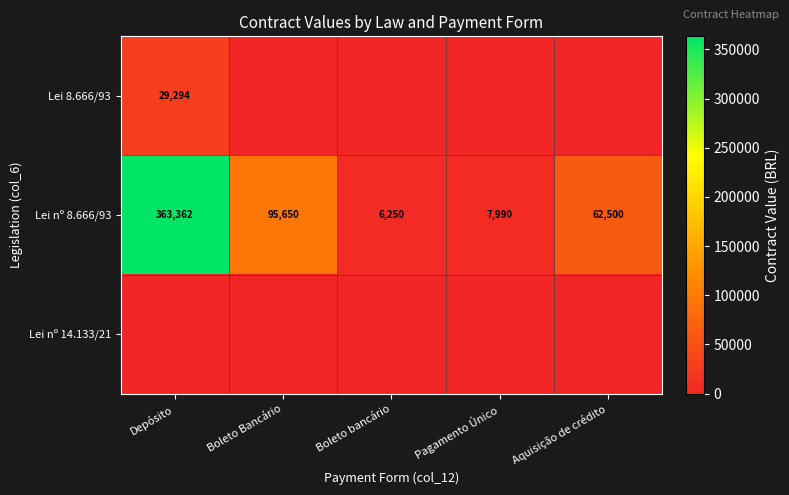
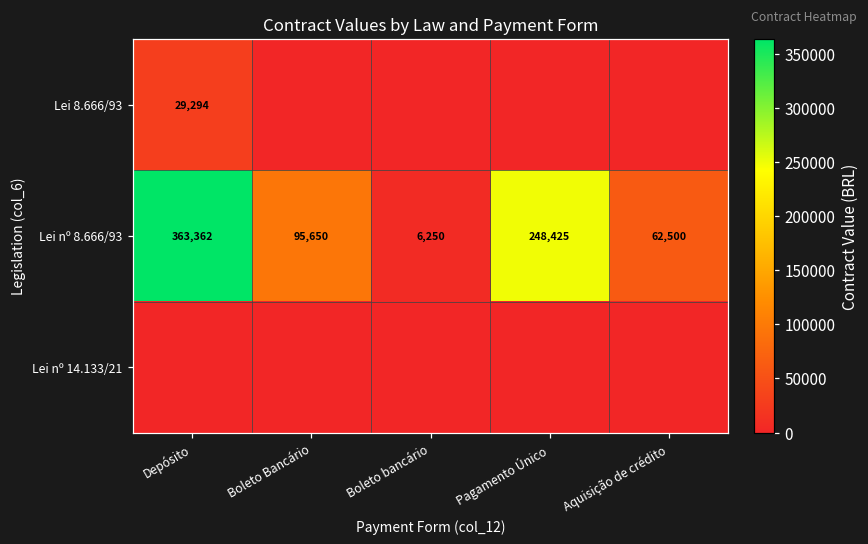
Lei nº 8.666/93, Pagamento Único: 7,990 -> 248,425
